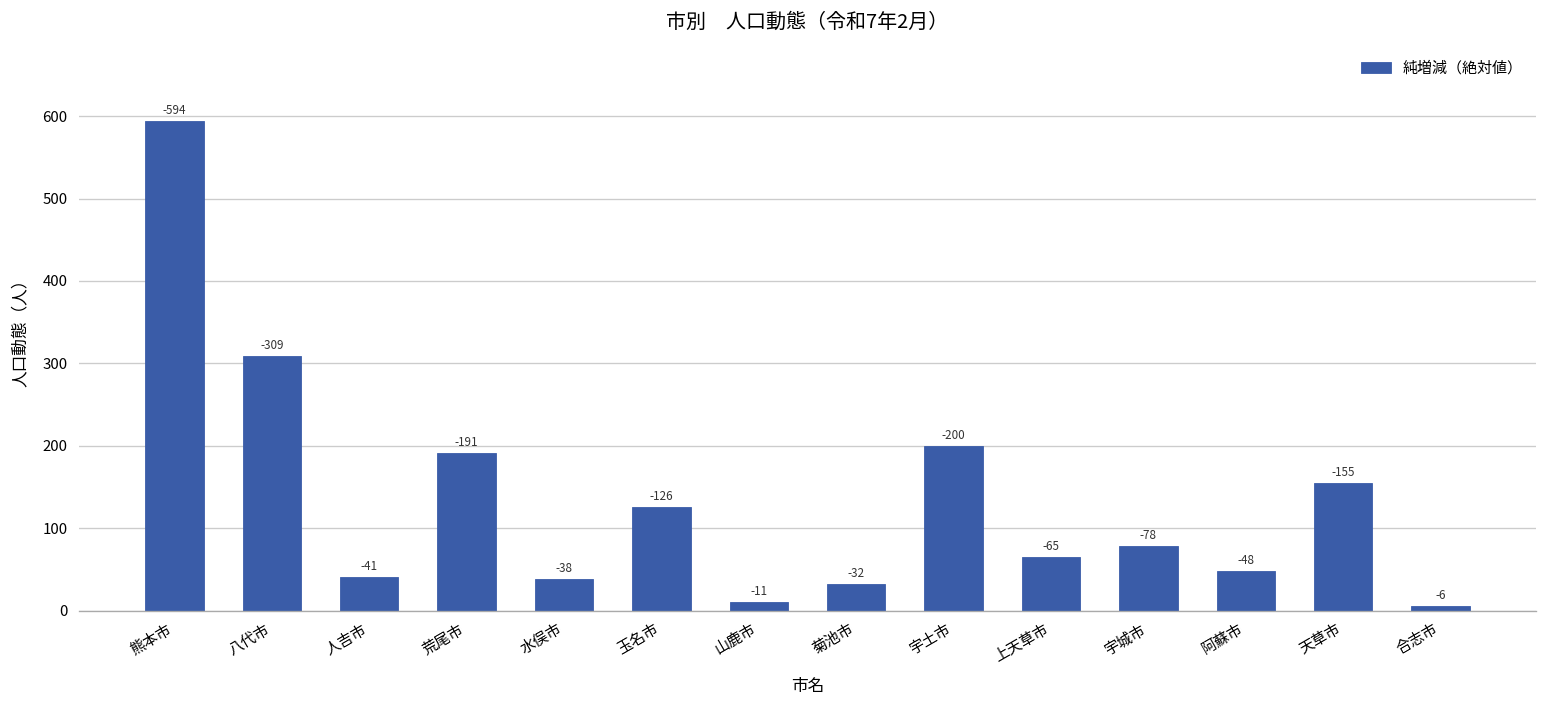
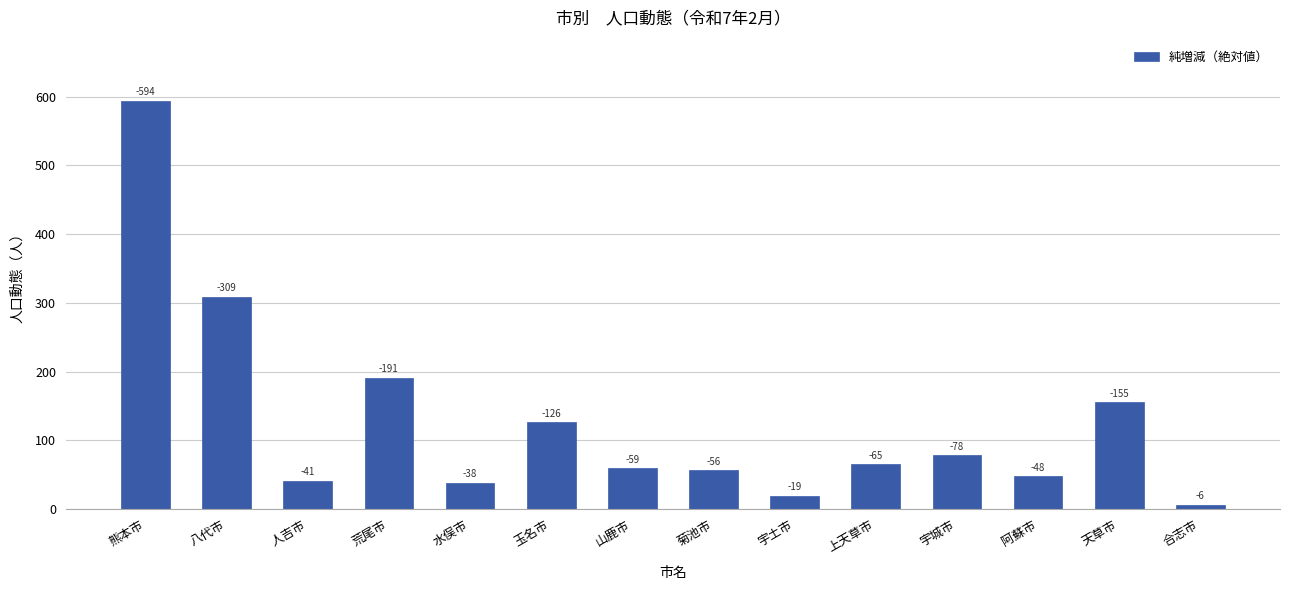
山鹿市: -11 -> -59
菊池市: -32 -> -56
宇土市: -200 -> -19
